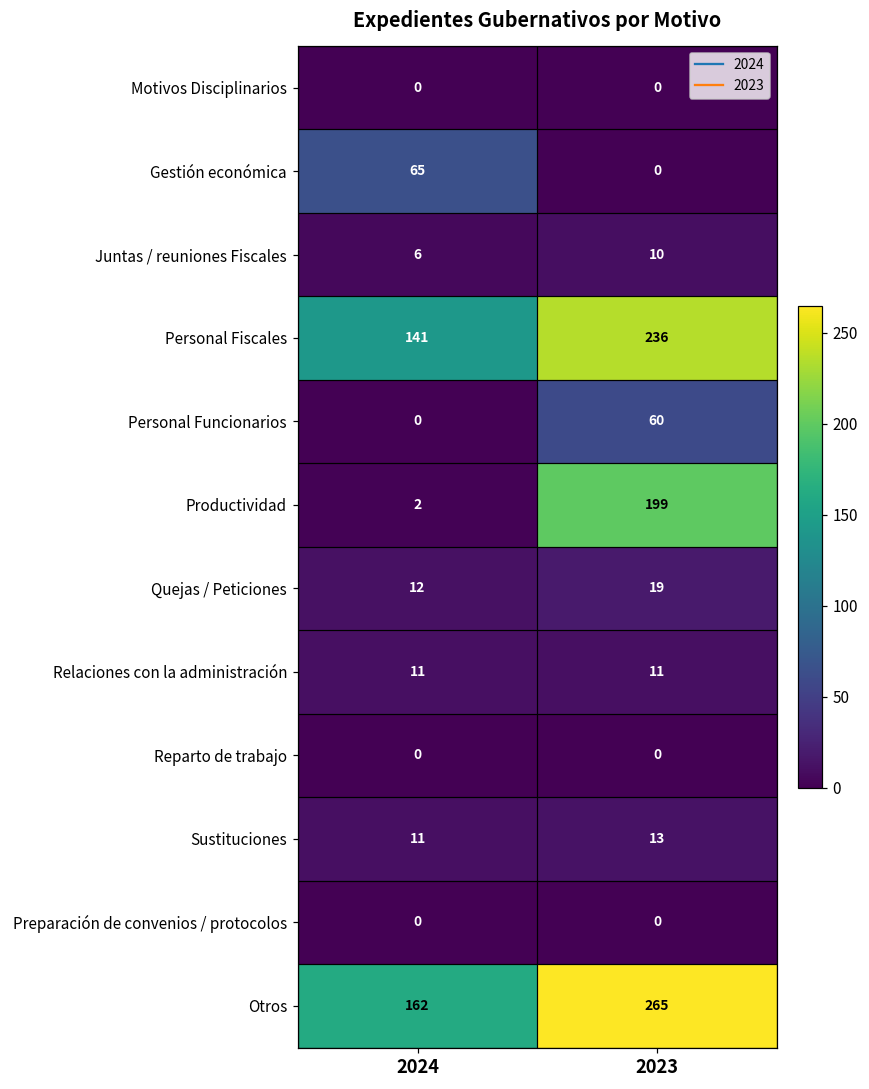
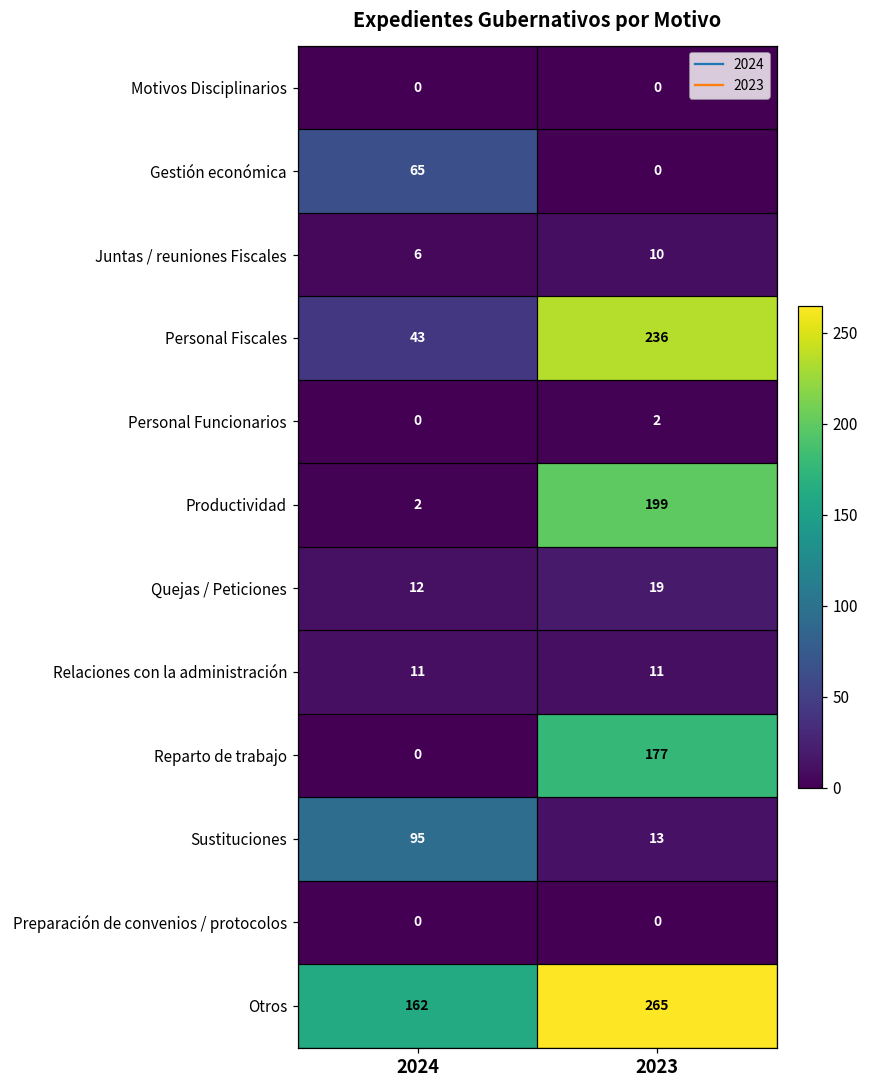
Personal Fiscales, 2024: 141 -> 43
Personal Funcionarios, 2023: 60 -> 2
Reparto de trabajo, 2023: 0 -> 177
Sustituciones, 2024: 11 -> 95
